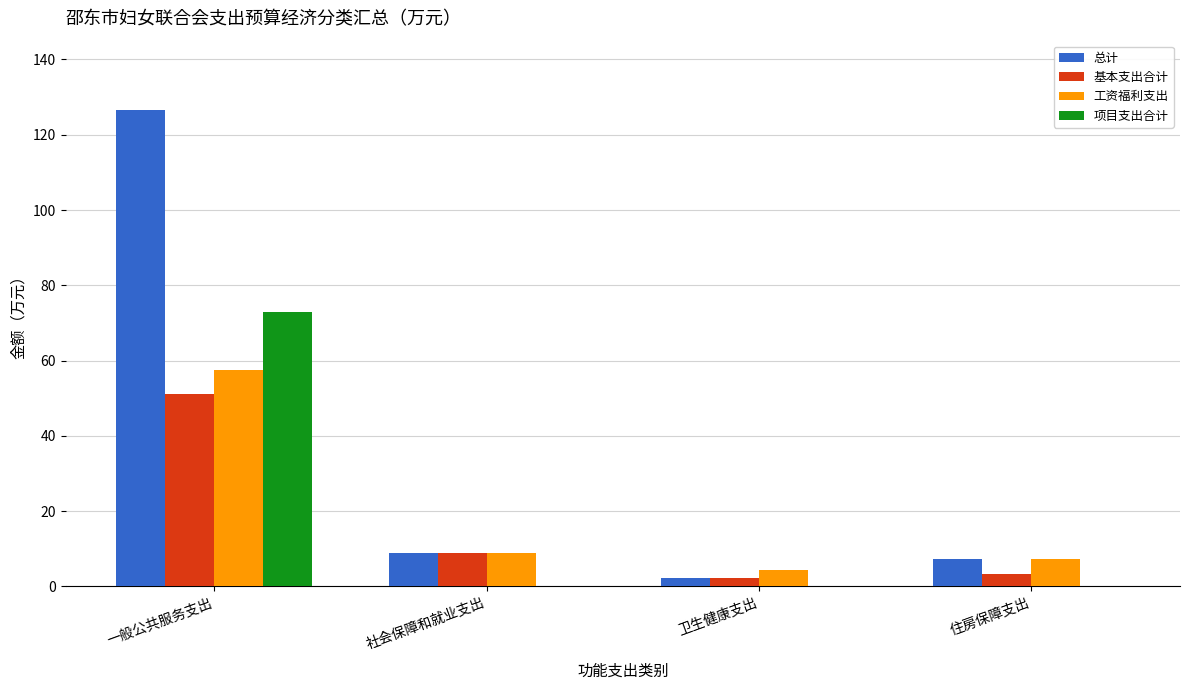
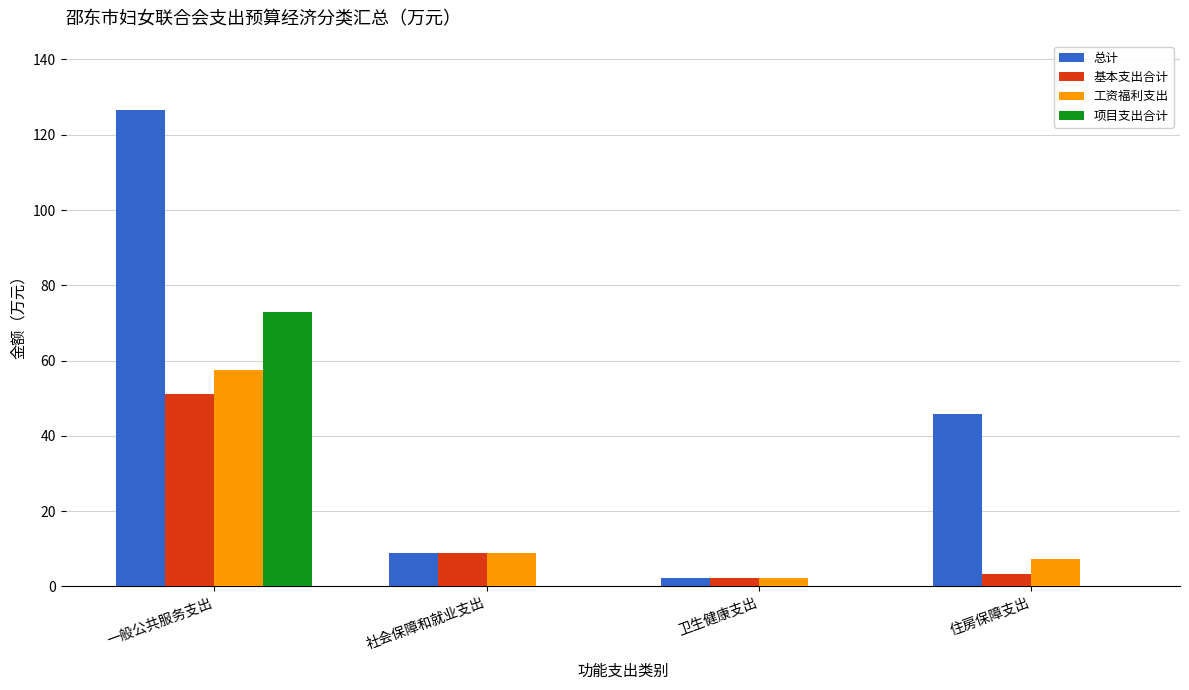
工资福利支出, 卫生健康支出: 4 -> 2
总计, 住房保障支出: 7 -> 46
